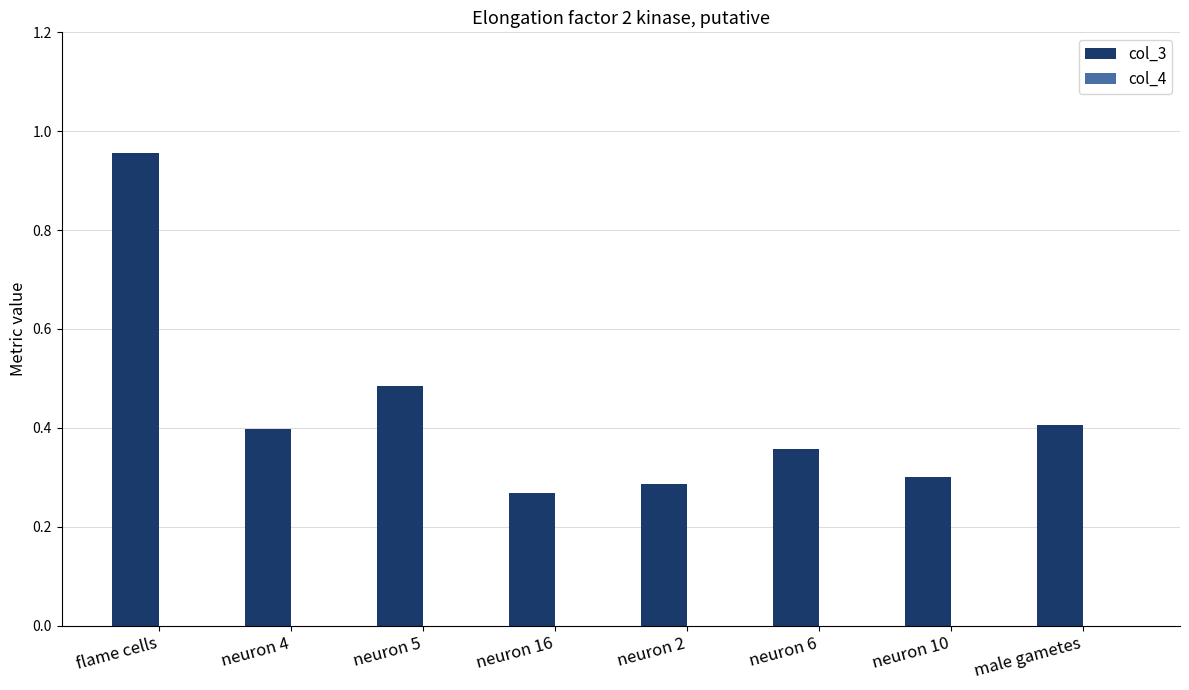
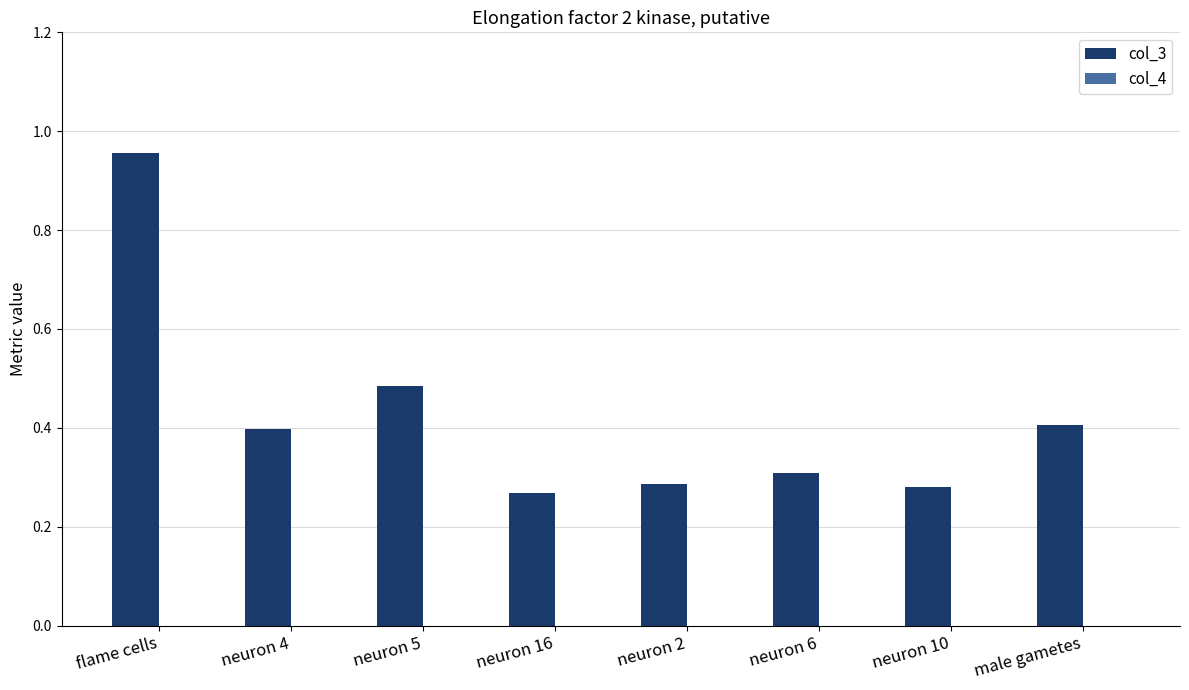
col_3, neuron 6: 0.36 -> 0.31
col_3, neuron 10: 0.30 -> 0.28
